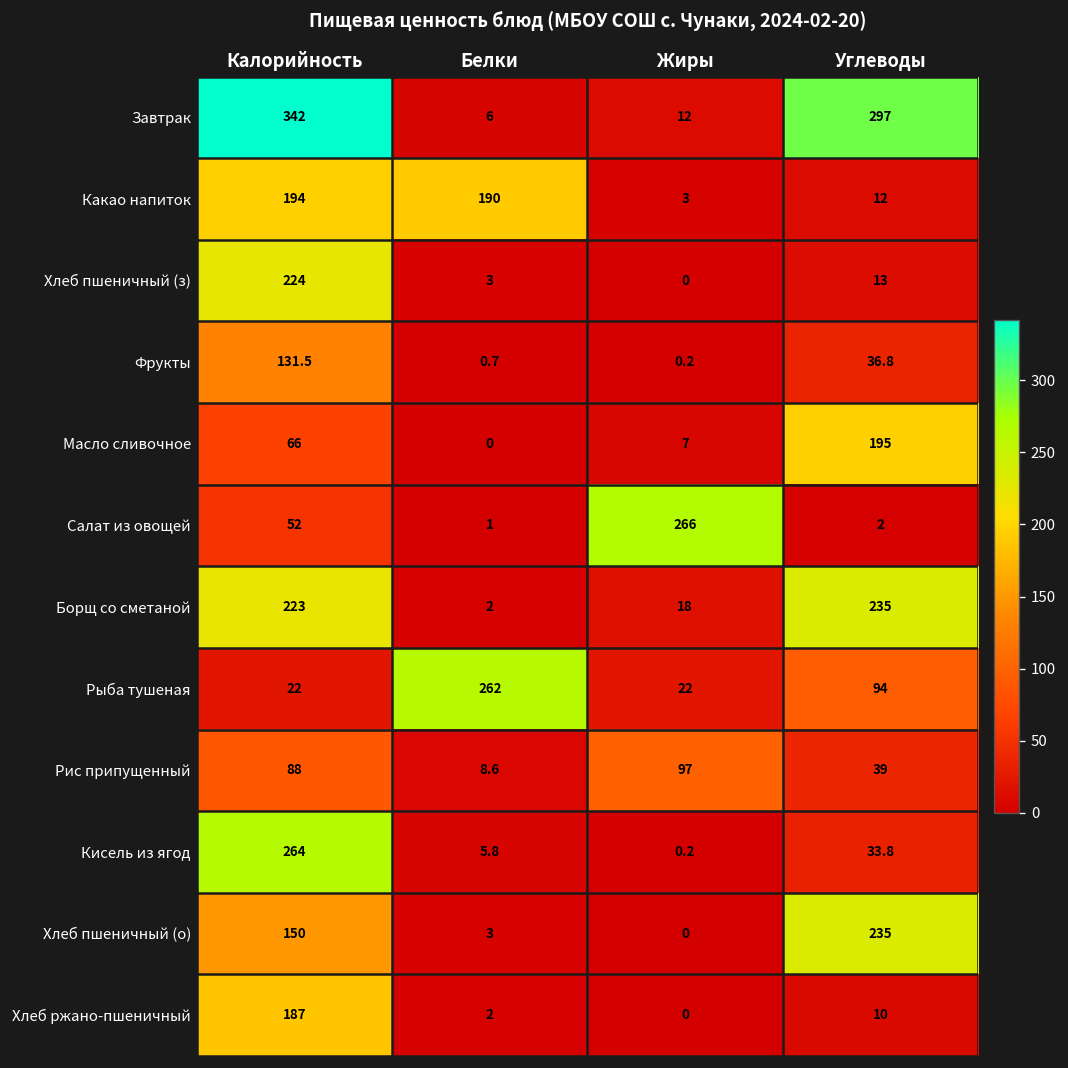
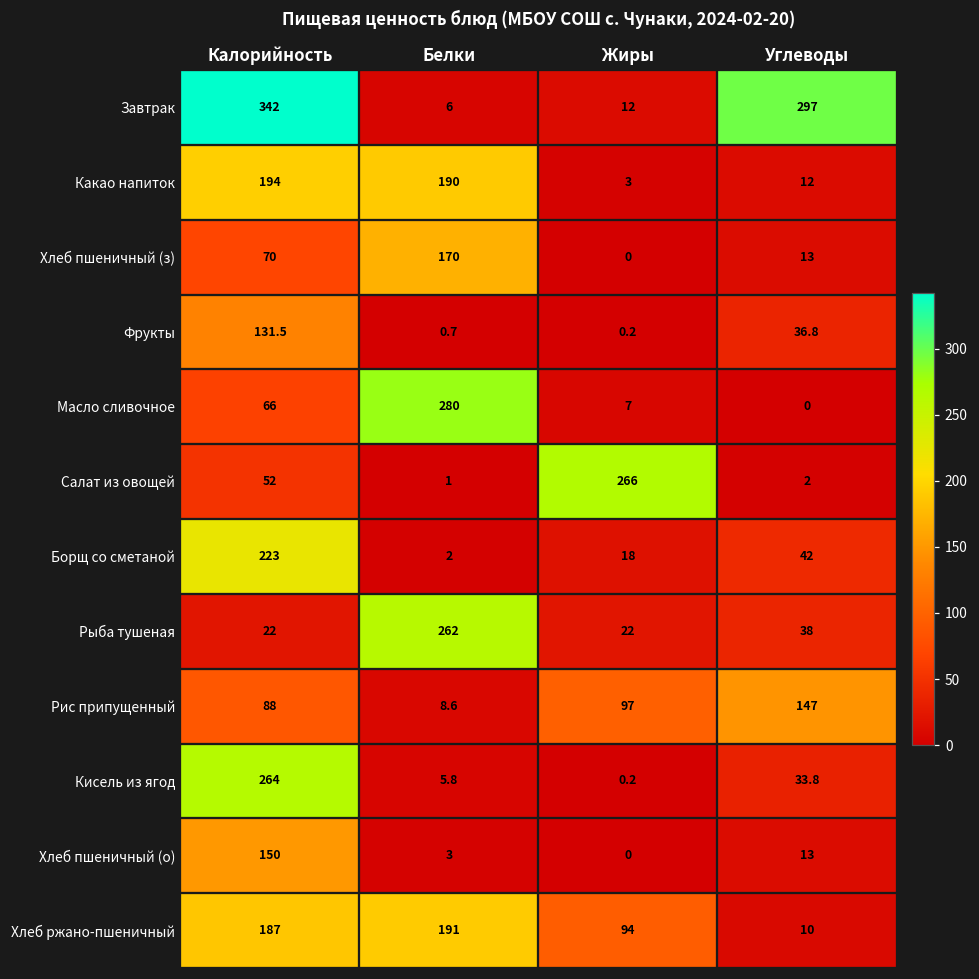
Хлеб пшеничный (з), Калорийность: 224 -> 70
Хлеб пшеничный (з), Белки: 3 -> 170
Масло сливочное, Белки: 0 -> 280
Масло сливочное, Углеводы: 195 -> 0
Борщ со сметаной, Углеводы: 235 -> 42
Рыба тушеная, Углеводы: 94 -> 38
Рис припущенный, Углеводы: 39 -> 147
Хлеб пшеничный (о), Углеводы: 235 -> 13
Хлеб ржано-пшеничный, Белки: 2 -> 191
Хлеб ржано-пшеничный, Жиры: 0 -> 94
